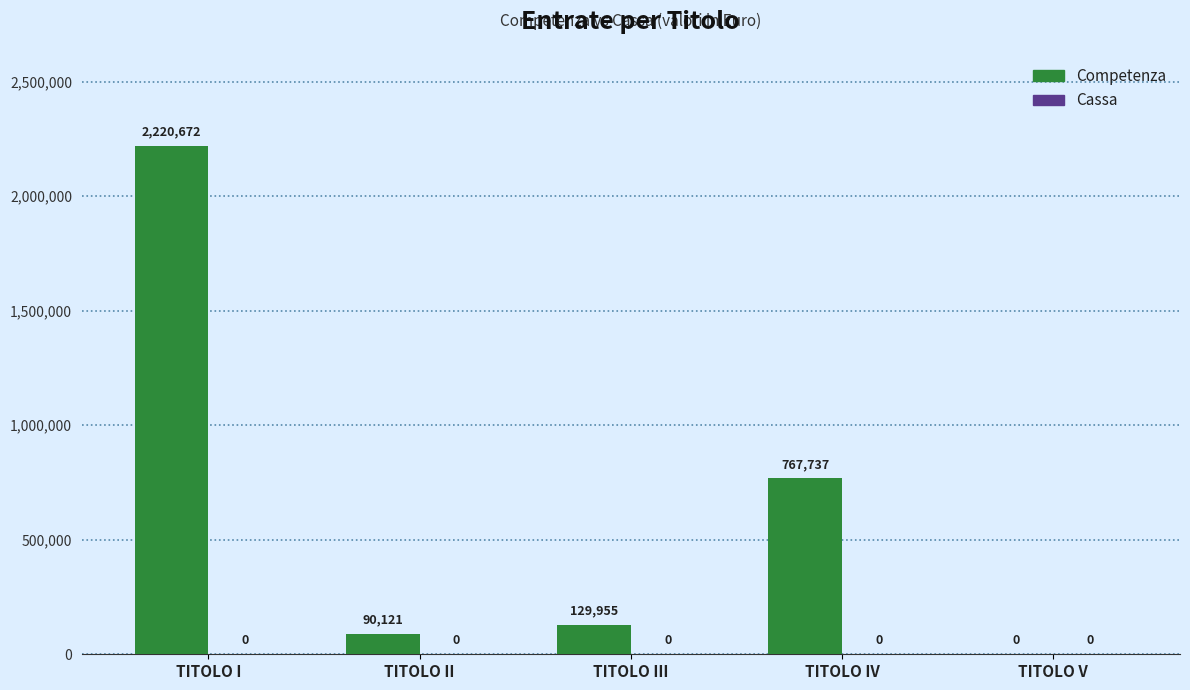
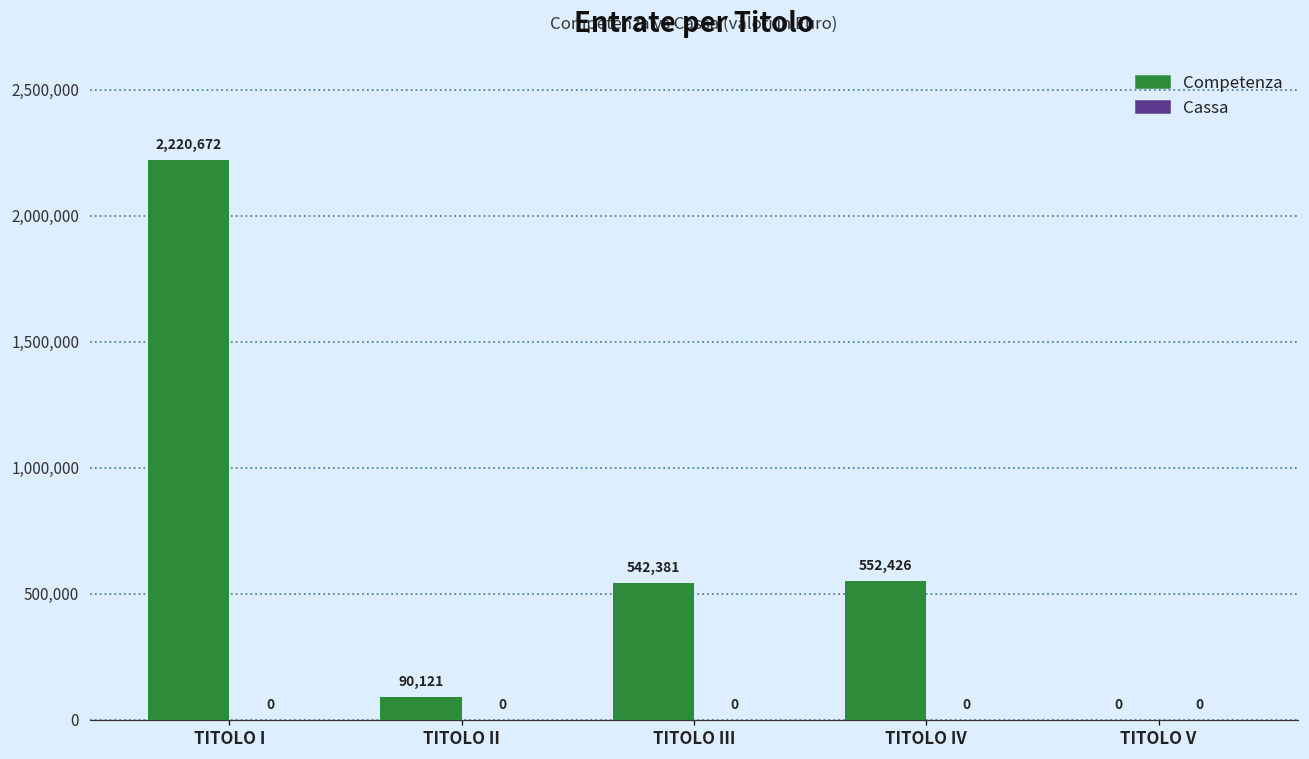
Competenza, TITOLO III: 129,955 -> 542,381
Competenza, TITOLO IV: 767,737 -> 552,426
